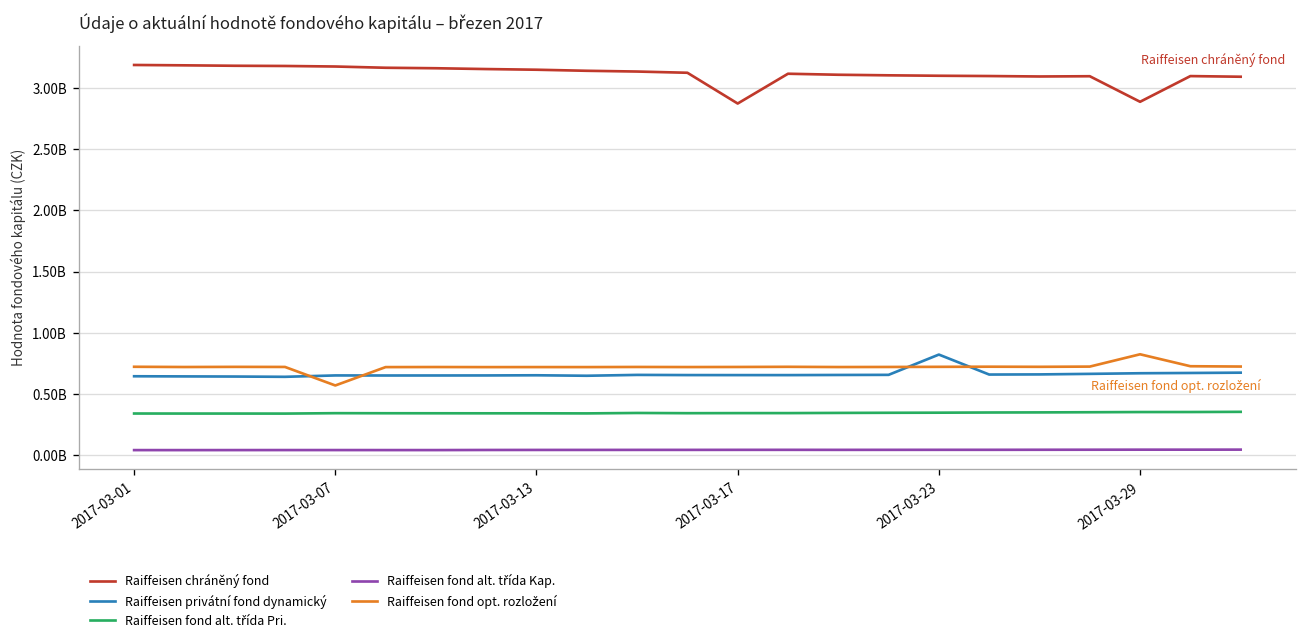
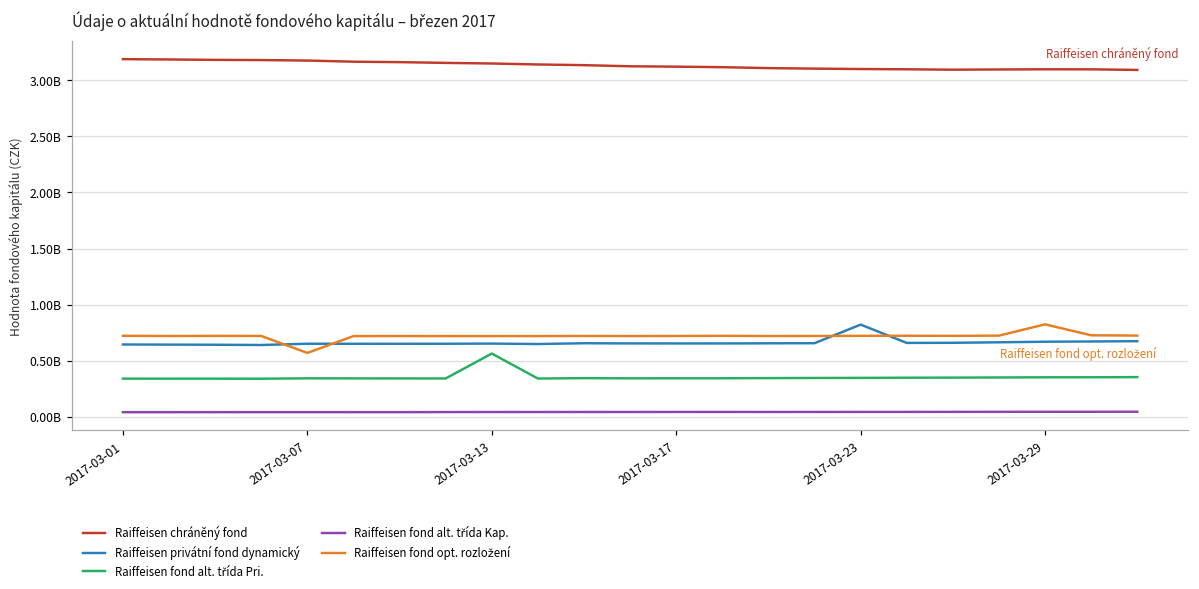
Raiffeisen fond alt. třída Pri., 2017-03-13: 340000000 -> 560000000
Raiffeisen chráněný fond, 2017-03-17: 2870000000 -> 3120000000
Raiffeisen chráněný fond, 2017-03-29: 2890000000 -> 3100000000
